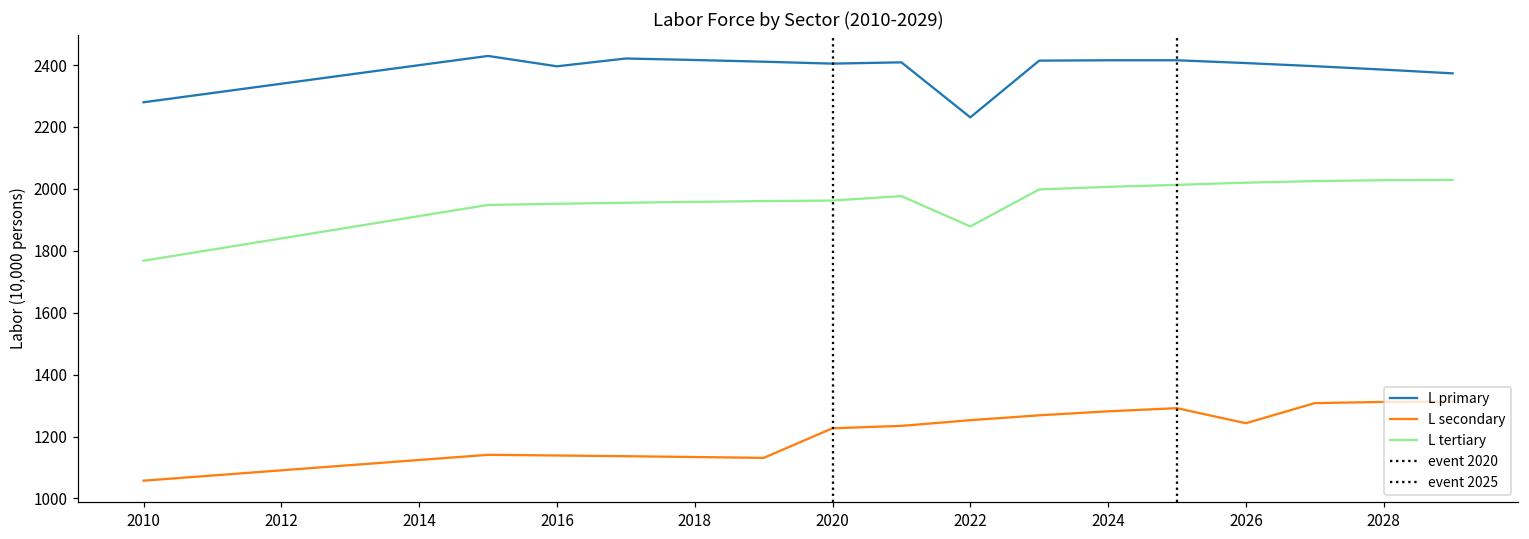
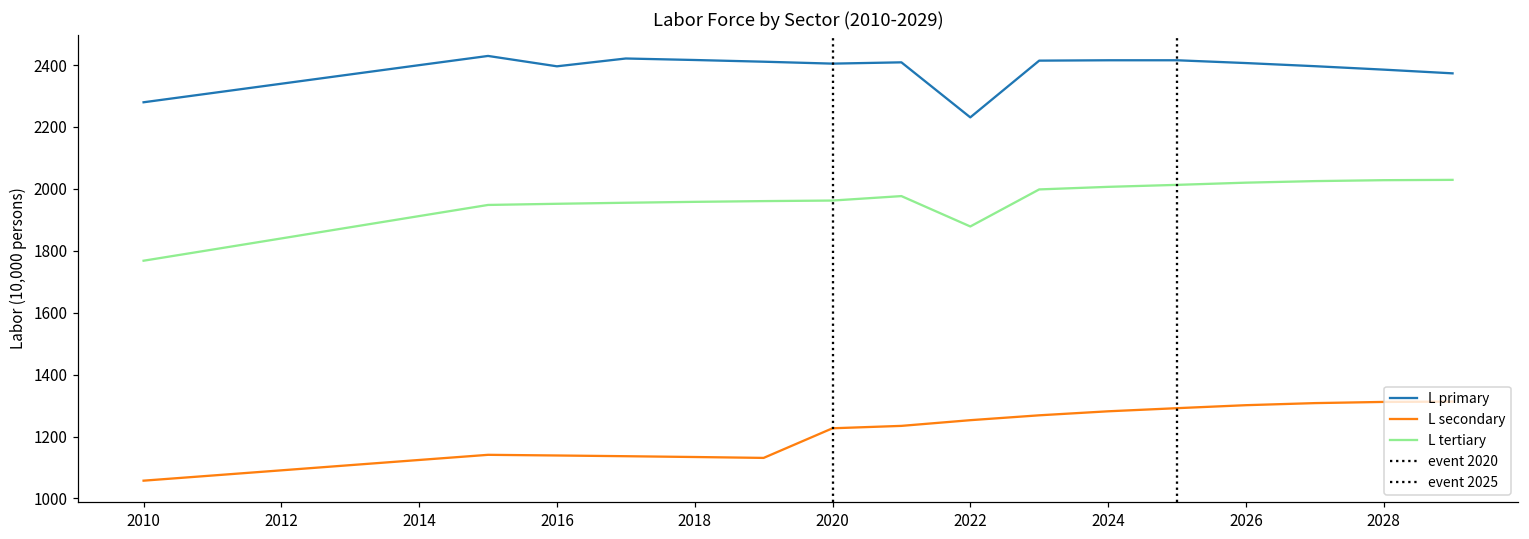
L secondary, 2026: 1240 -> 1300
